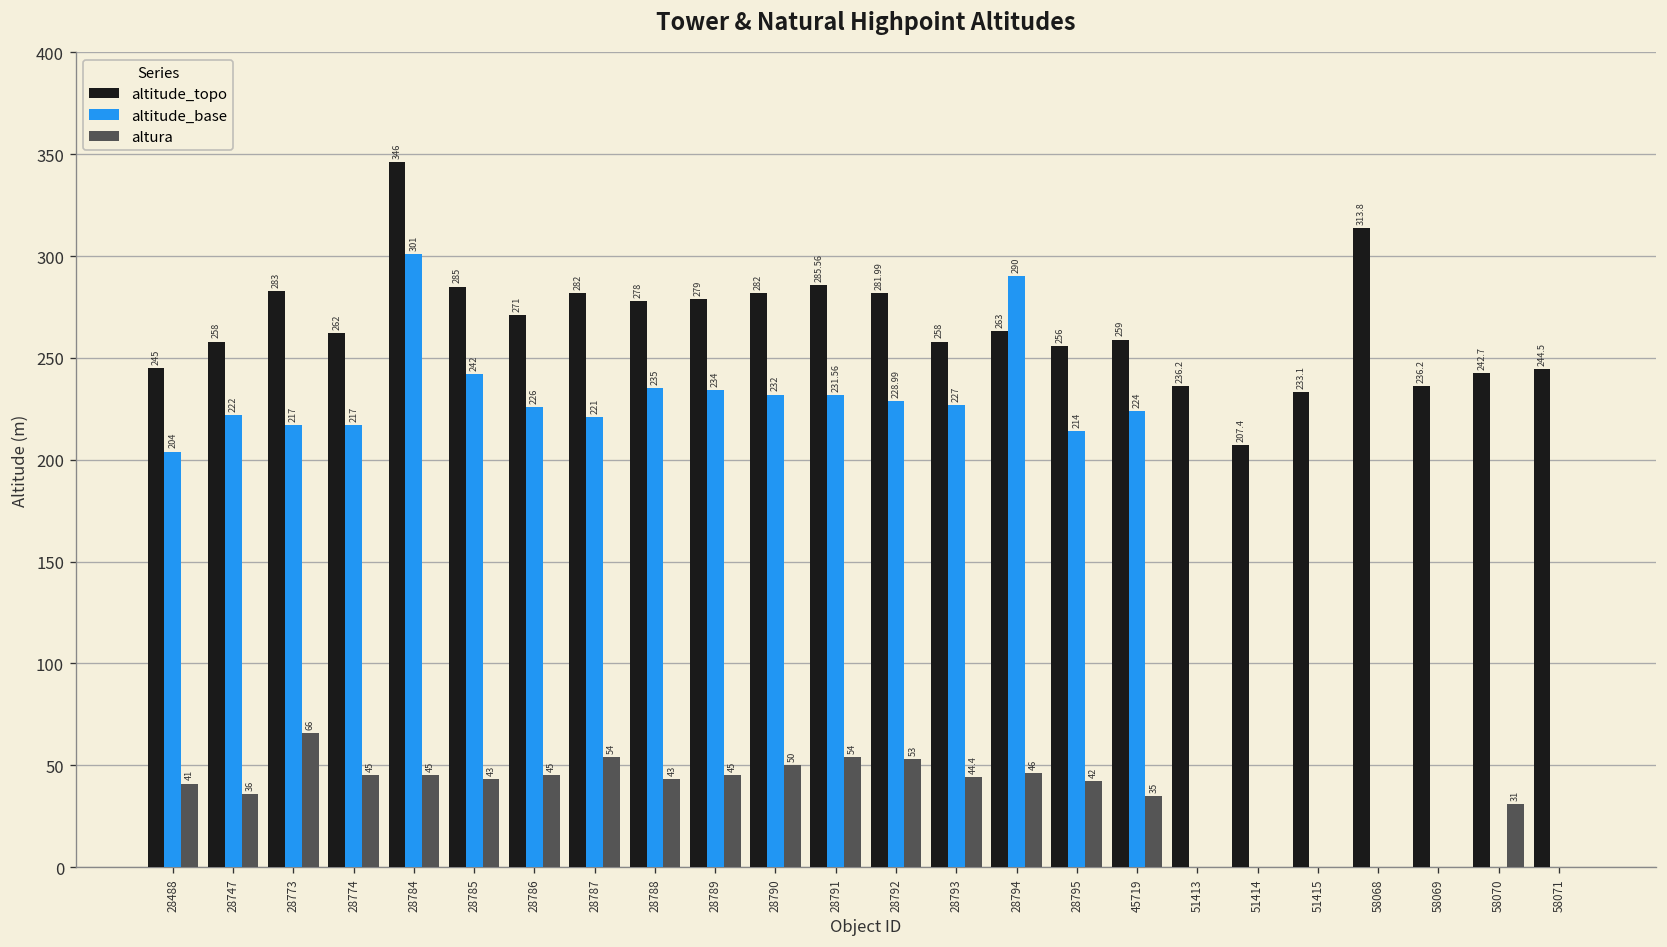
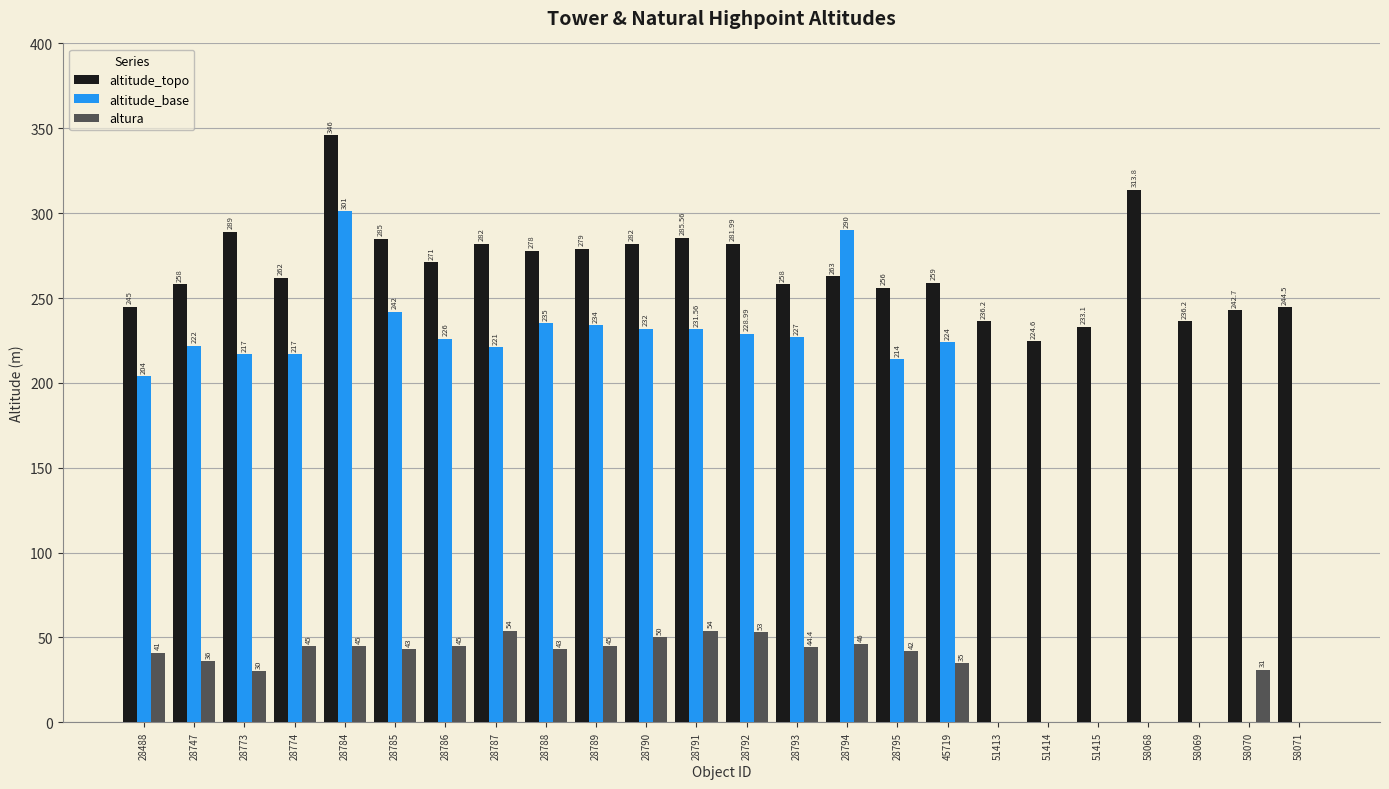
altitude_topo, 28773: 283 -> 289
altura, 28773: 66 -> 30
altitude_topo, 51414: 207.4 -> 224.6
